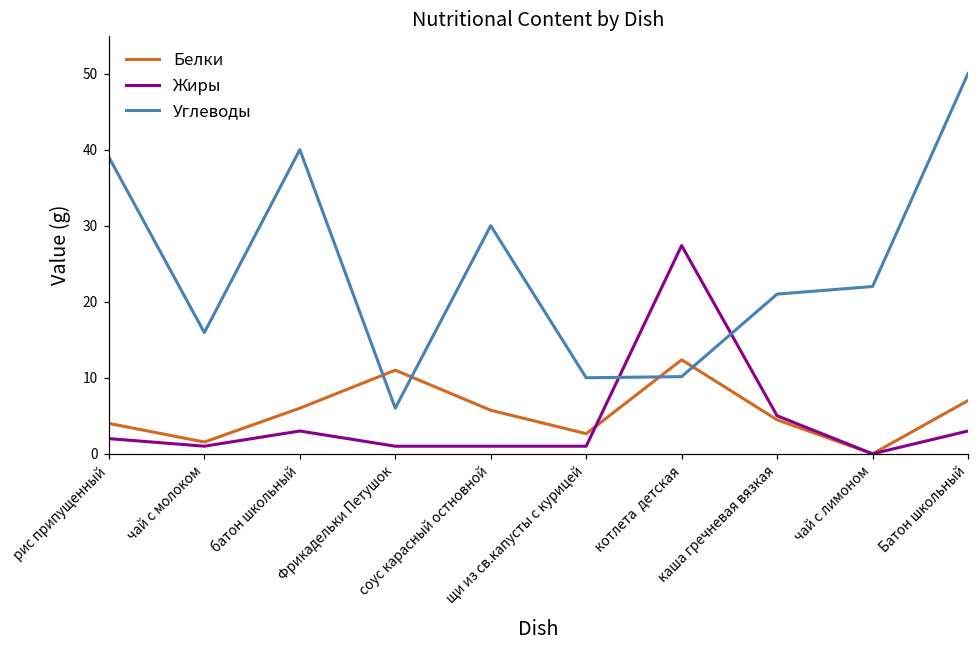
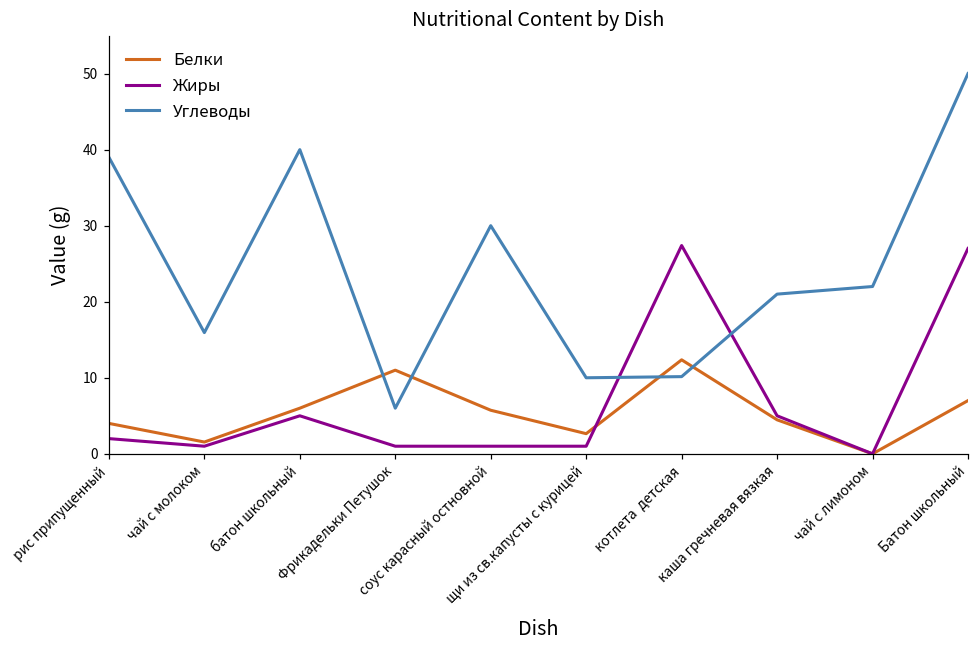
Жиры, батон школьный: 3 -> 5
Жиры, Батон школьный: 3 -> 27
